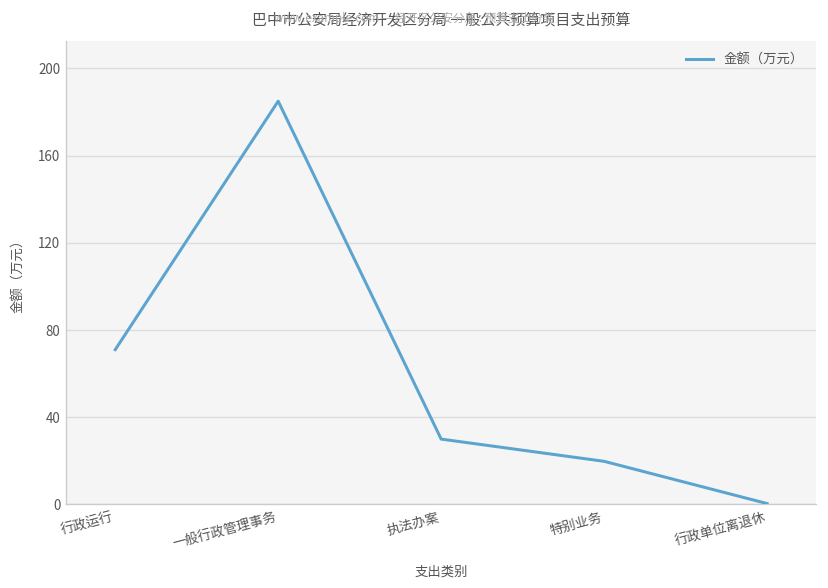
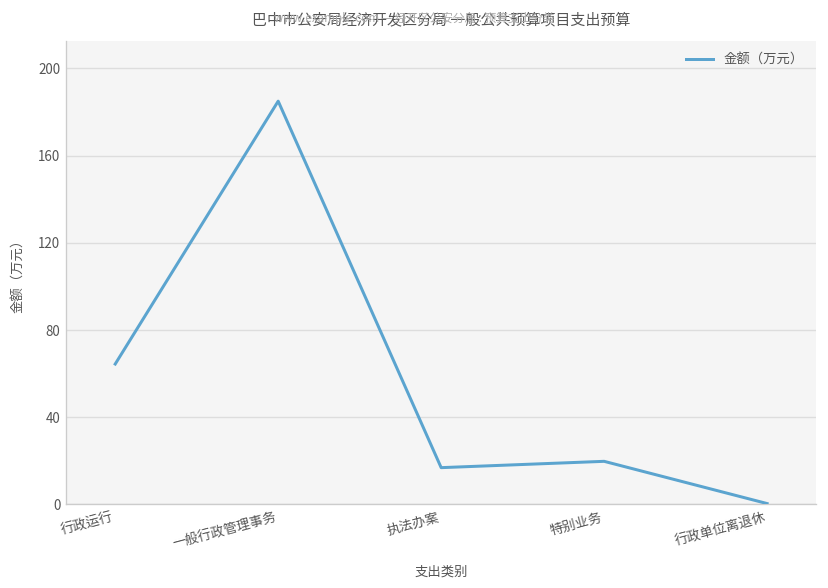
行政运行: 71 -> 64
执法办案: 30 -> 17
